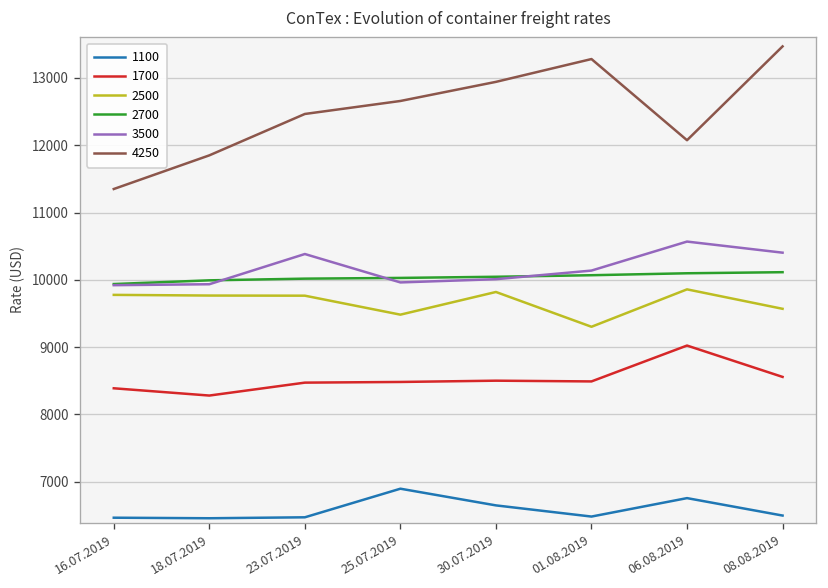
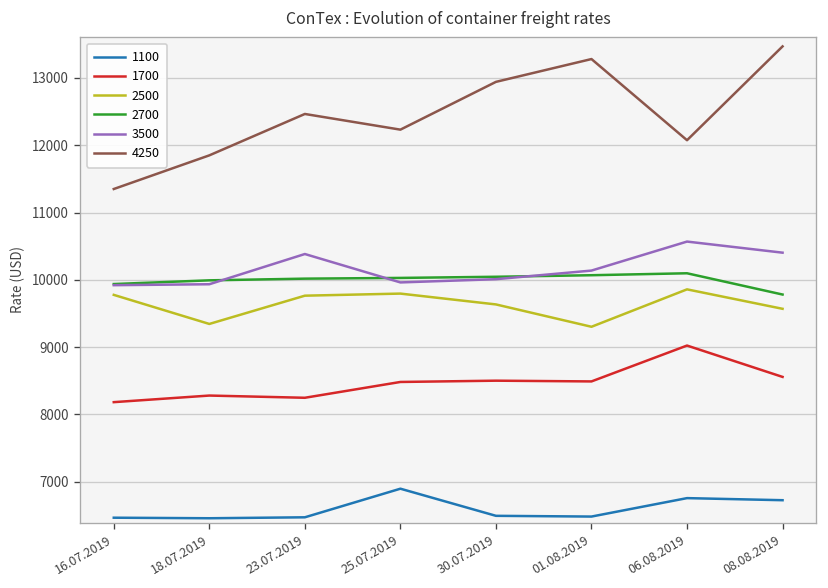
1700, 16.07.2019: 8400 -> 8200
2500, 18.07.2019: 9800 -> 9300
1700, 23.07.2019: 8500 -> 8200
2500, 25.07.2019: 9500 -> 9800
4250, 25.07.2019: 12700 -> 12200
1100, 30.07.2019: 6600 -> 6500
2500, 30.07.2019: 9800 -> 9600
1100, 08.08.2019: 6500 -> 6700
2700, 08.08.2019: 10100 -> 9800
